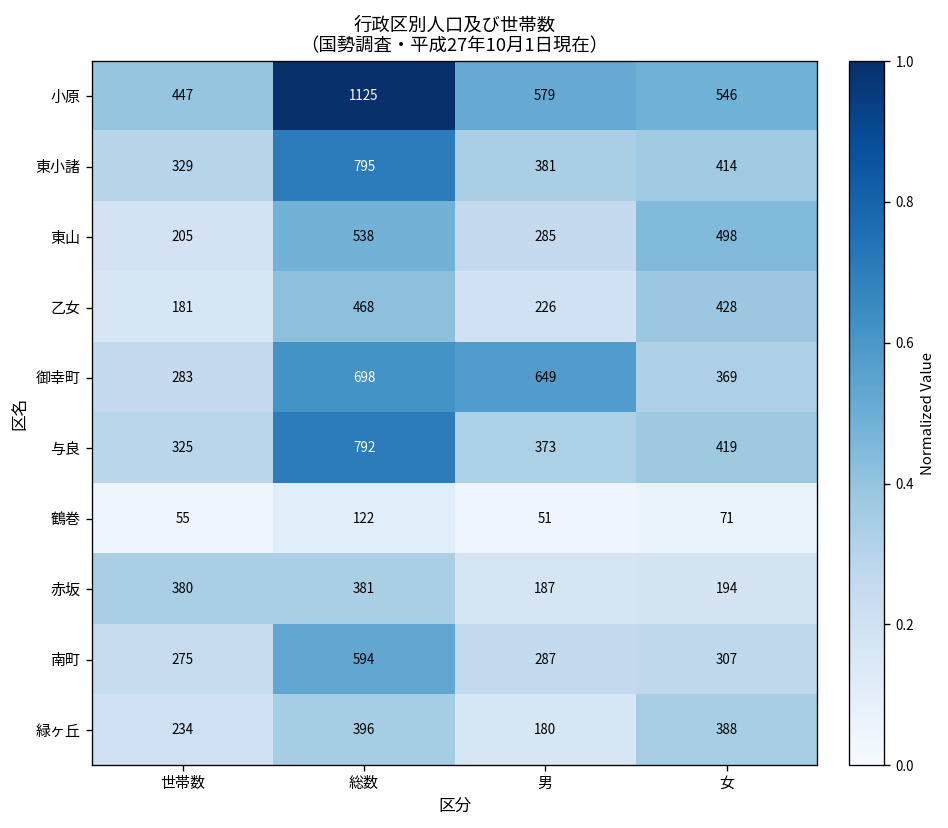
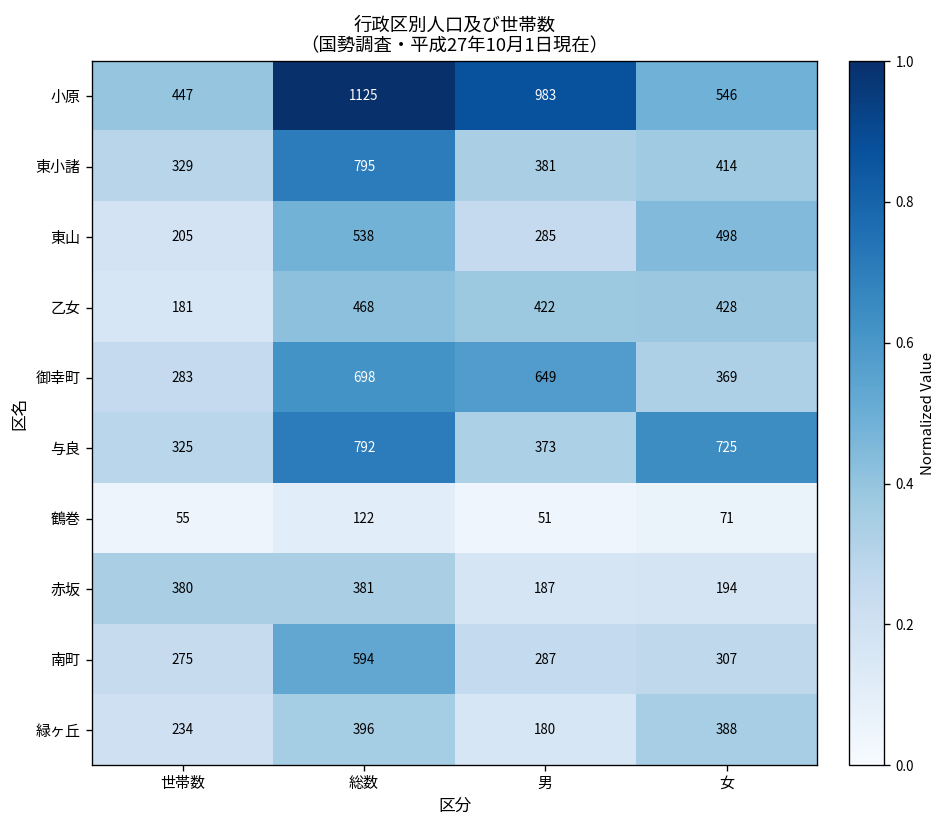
小原, 男: 579 -> 983
乙女, 男: 226 -> 422
与良, 女: 419 -> 725
